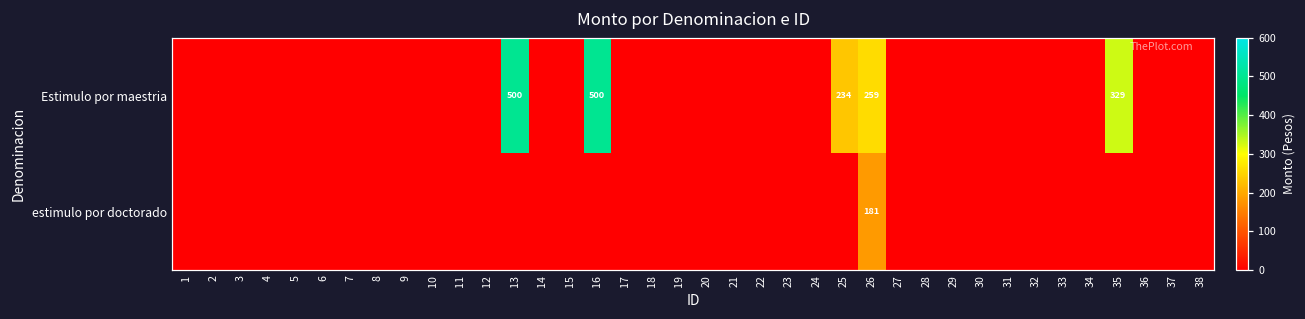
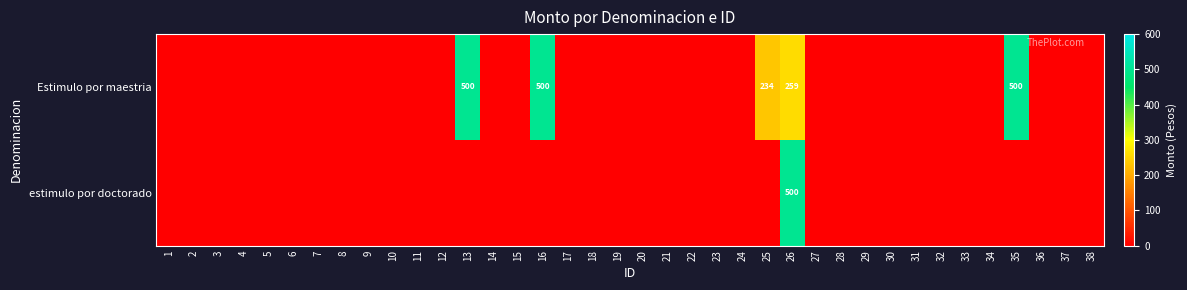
Estimulo por maestria, 35: 329 -> 500
estimulo por doctorado, 26: 181 -> 500
